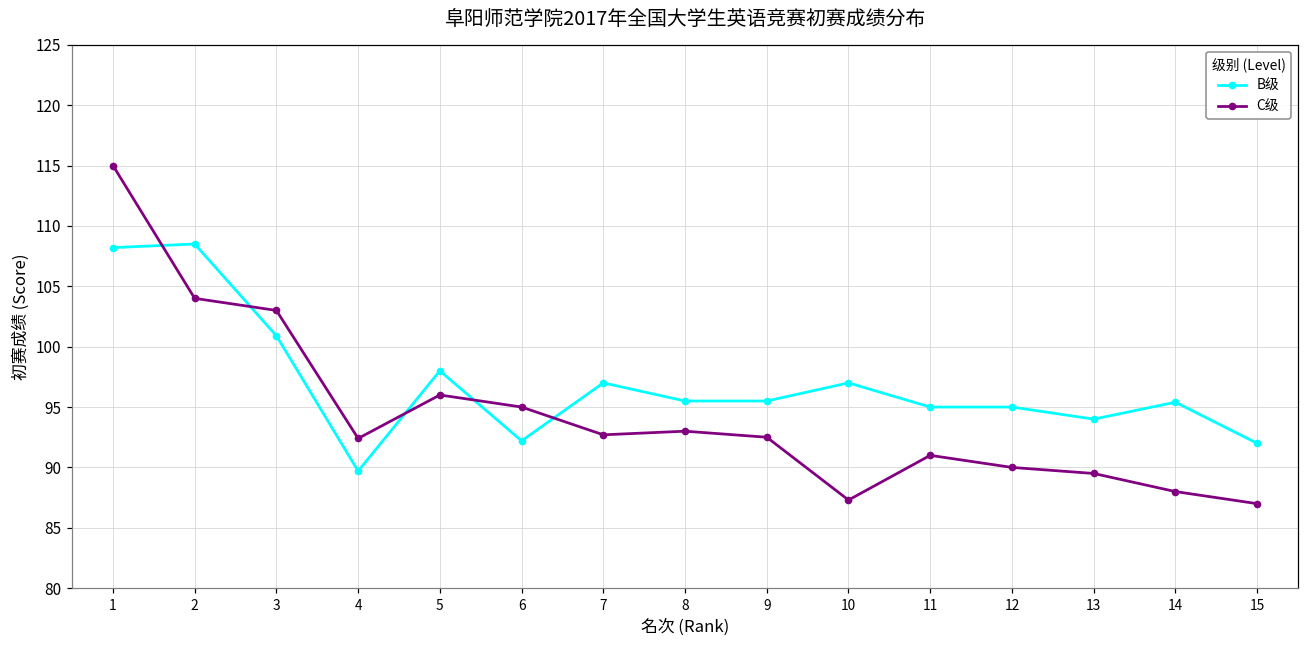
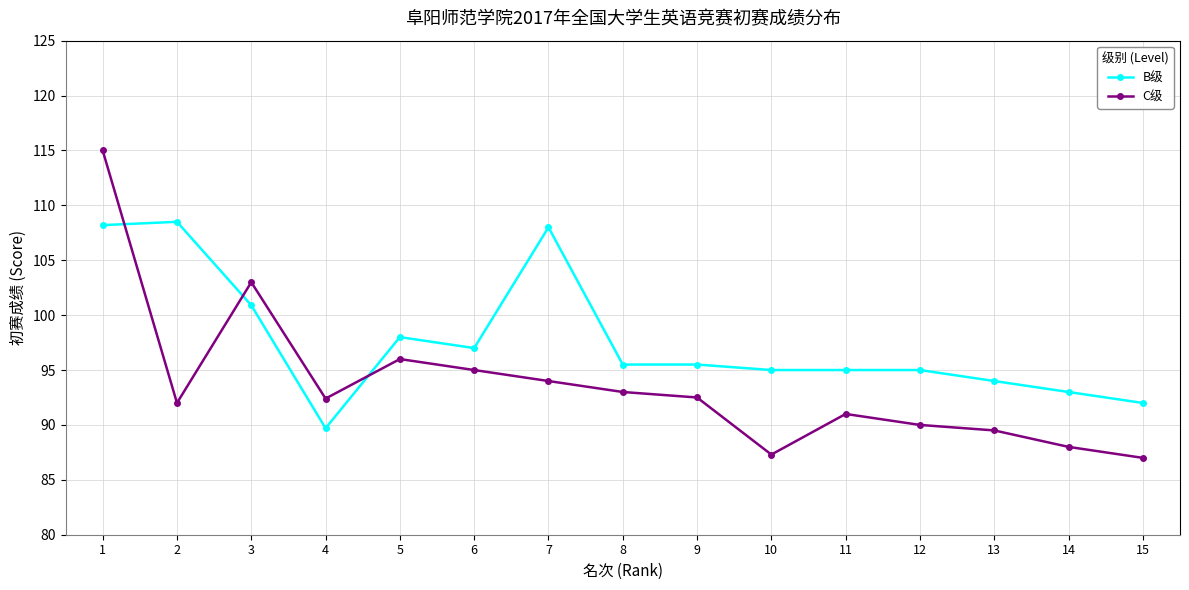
C级, 2: 104 -> 92
B级, 6: 92.2 -> 97.0
B级, 7: 97 -> 108
C级, 7: 92.7 -> 94.0
B级, 10: 97 -> 95
B级, 14: 95.4 -> 93.0
